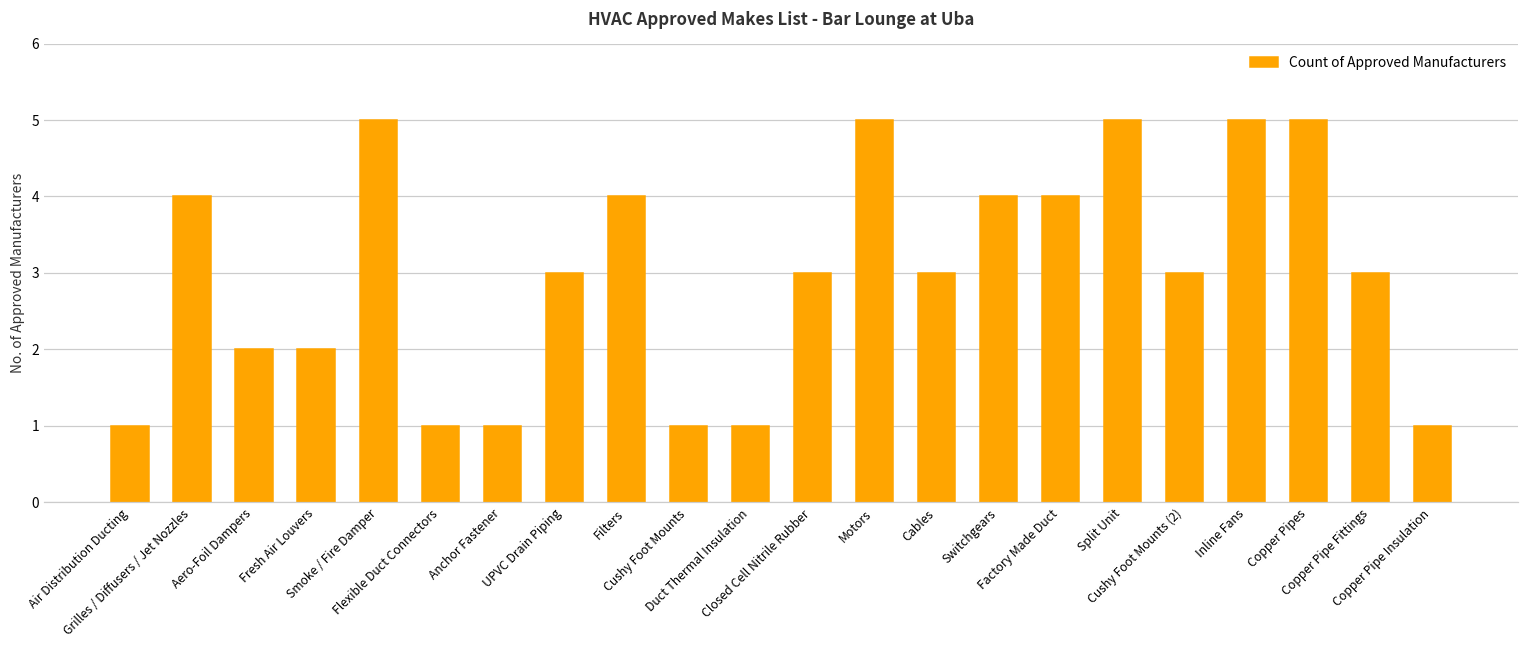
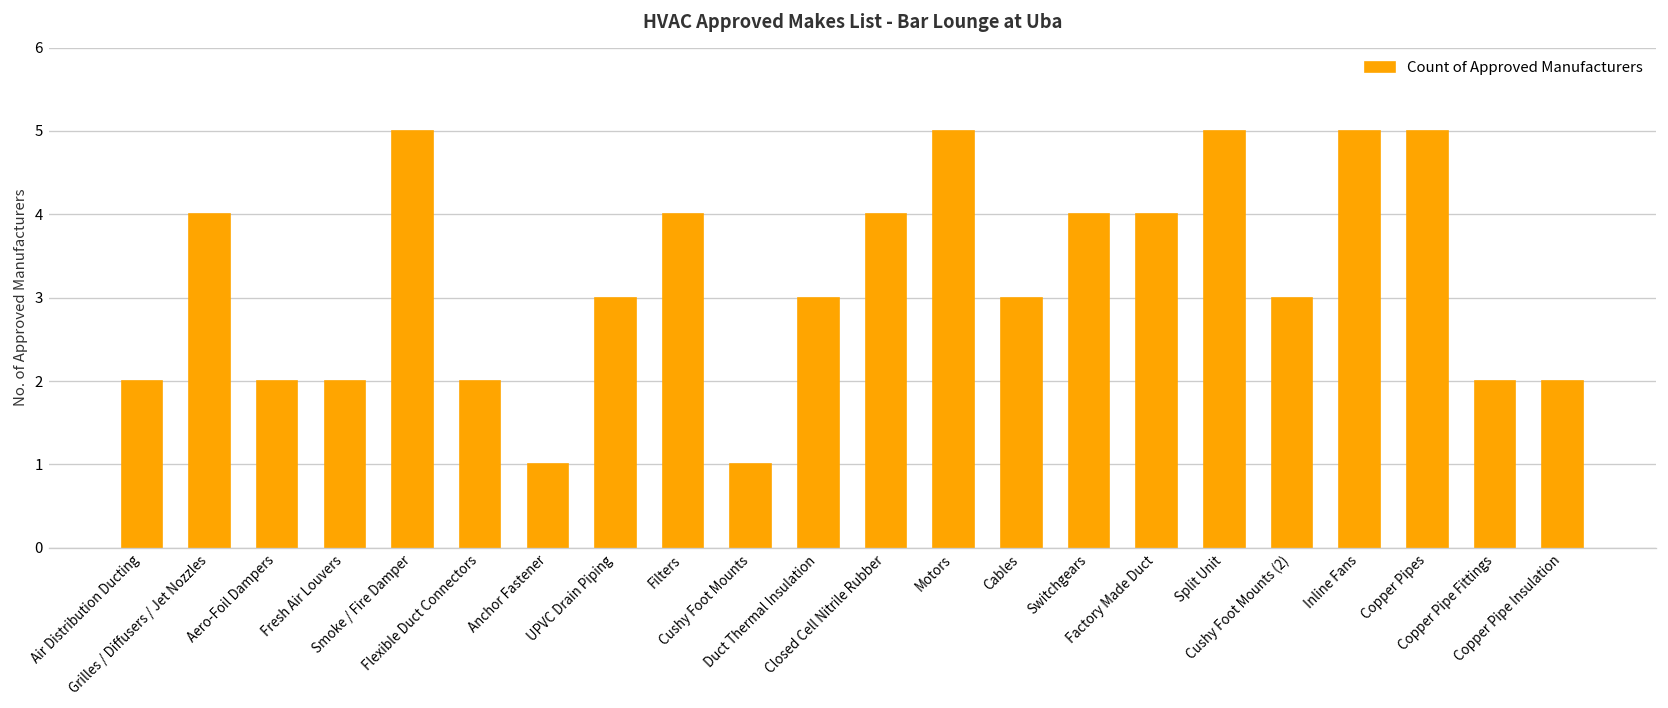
Air Distribution Ducting: 1 -> 2
Flexible Duct Connectors: 1 -> 2
Duct Thermal Insulation: 1 -> 3
Closed Cell Nitrile Rubber: 3 -> 4
Copper Pipe Fittings: 3 -> 2
Copper Pipe Insulation: 1 -> 2
